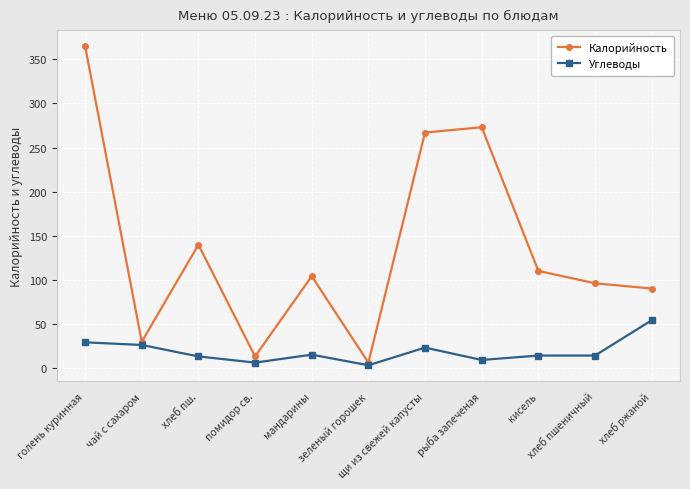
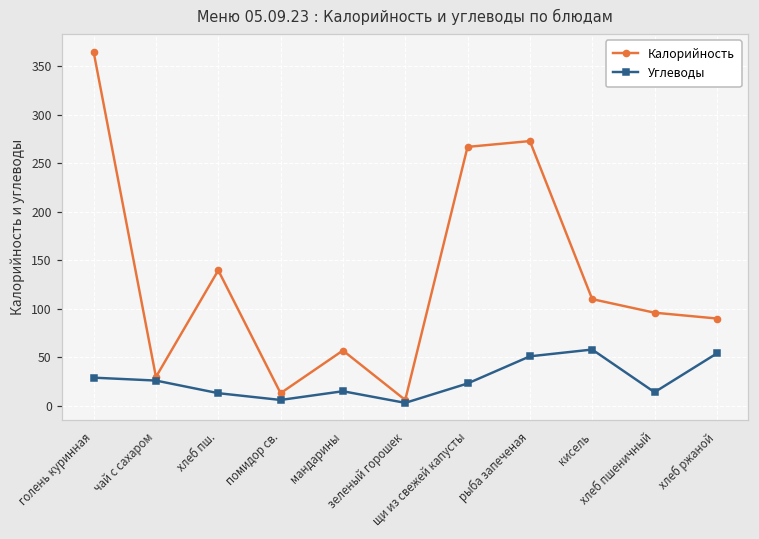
Калорийность, мандарины: 100 -> 60
Углеводы, рыба запеченая: 10 -> 50
Углеводы, кисель: 10 -> 60
